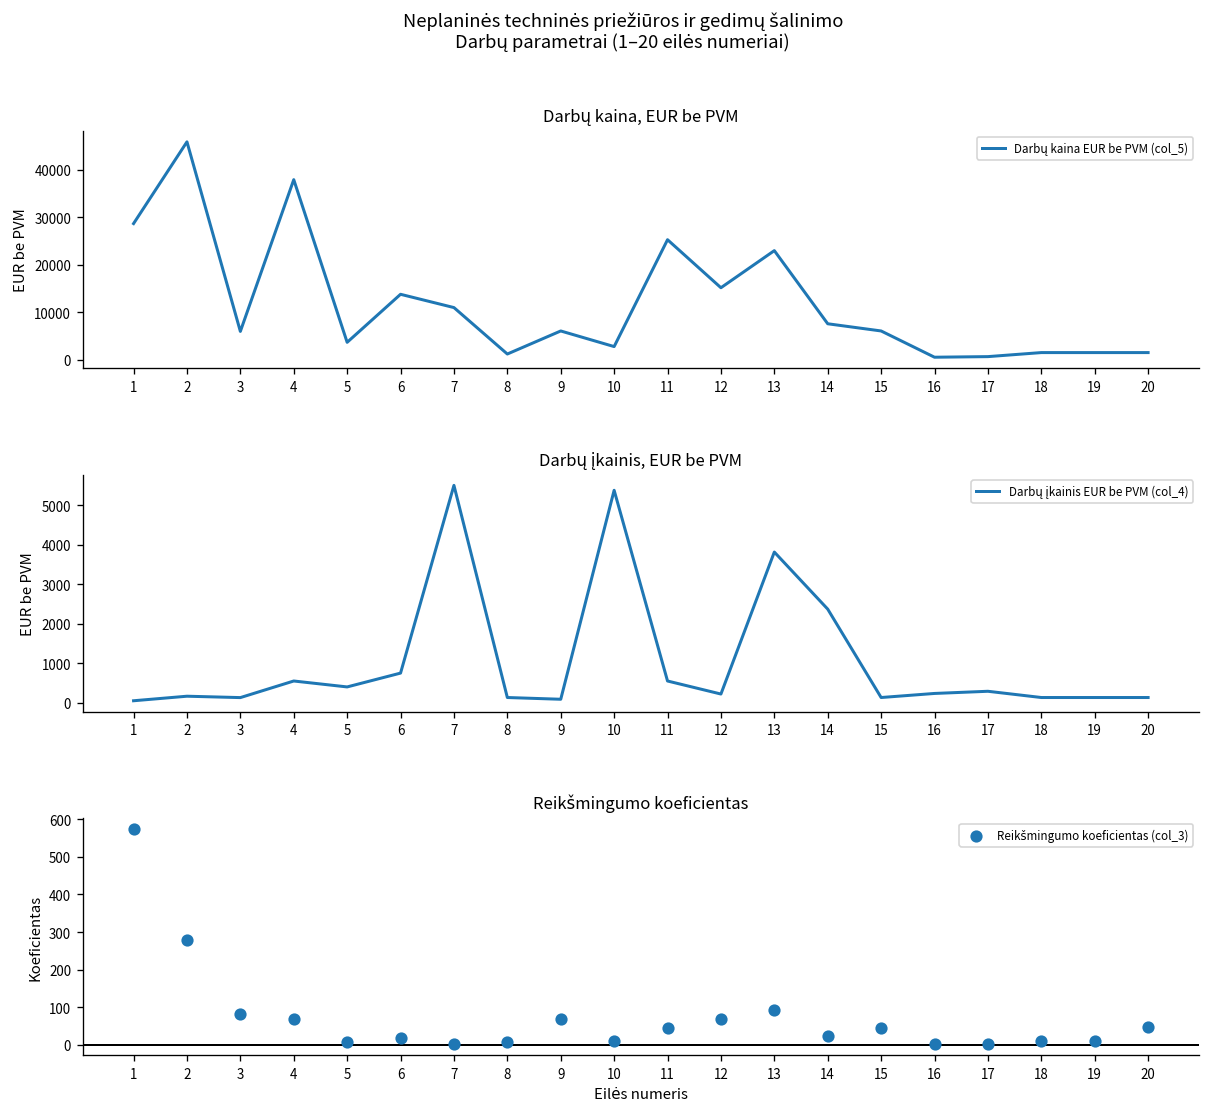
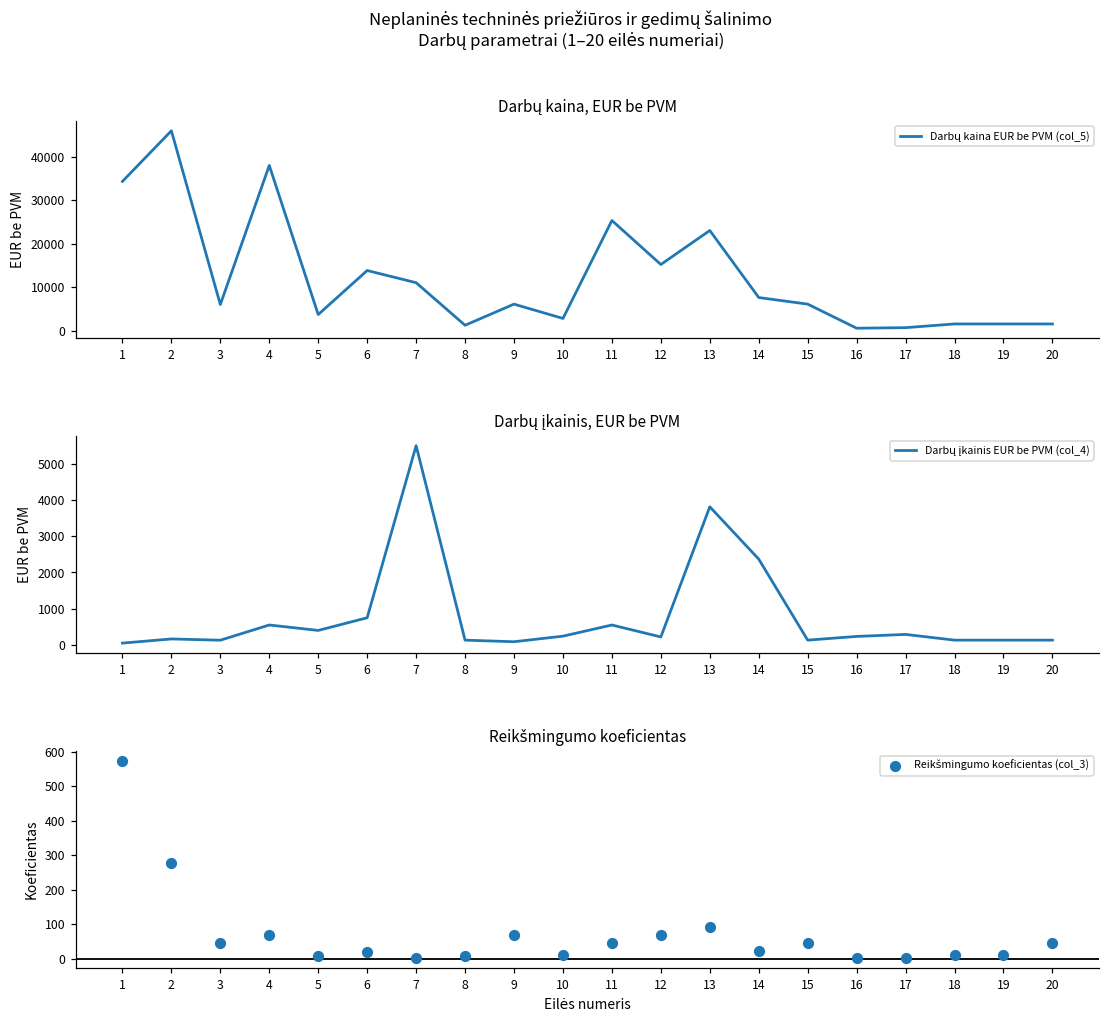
Darbų kaina, EUR be PVM, 1: 29000 -> 34000
Darbų įkainis, EUR be PVM, 10: 5400 -> 200
Reikšmingumo koeficientas, 3: 80 -> 50
